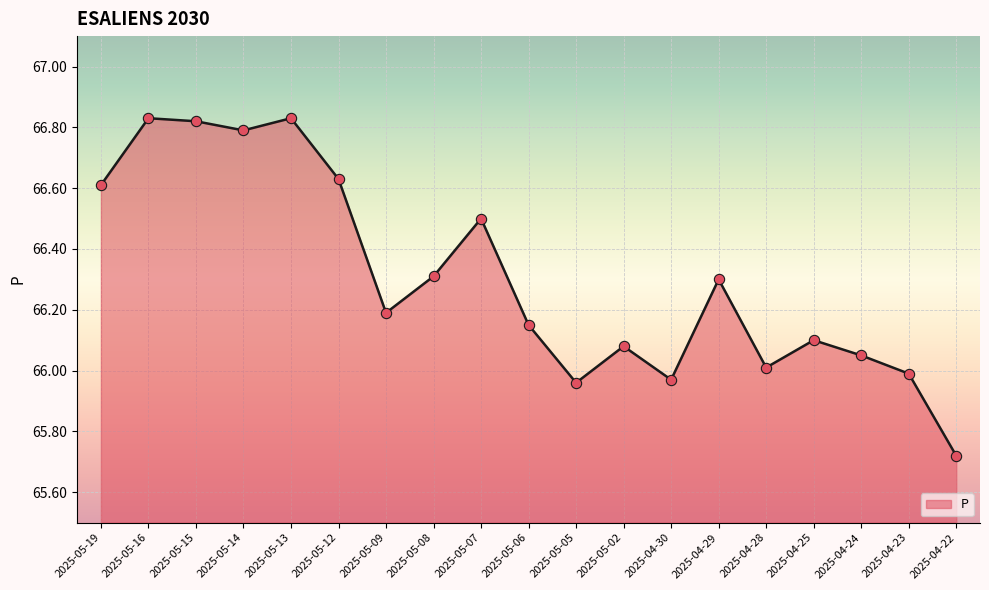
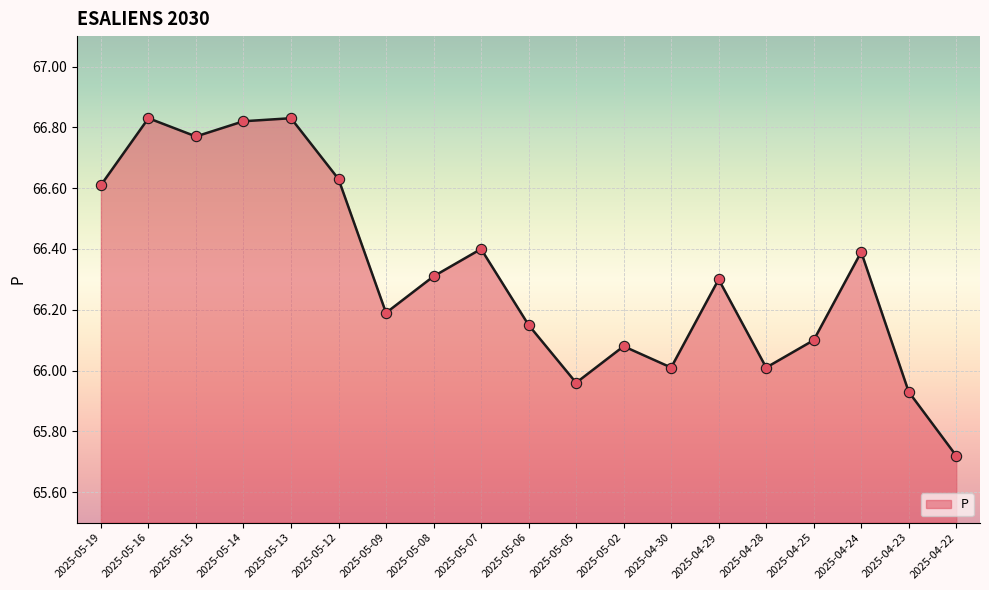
2025-05-15: 66.82 -> 66.77
2025-05-14: 66.79 -> 66.82
2025-05-07: 66.5 -> 66.4
2025-04-30: 65.97 -> 66.01
2025-04-24: 66.05 -> 66.39
2025-04-23: 65.99 -> 65.93
